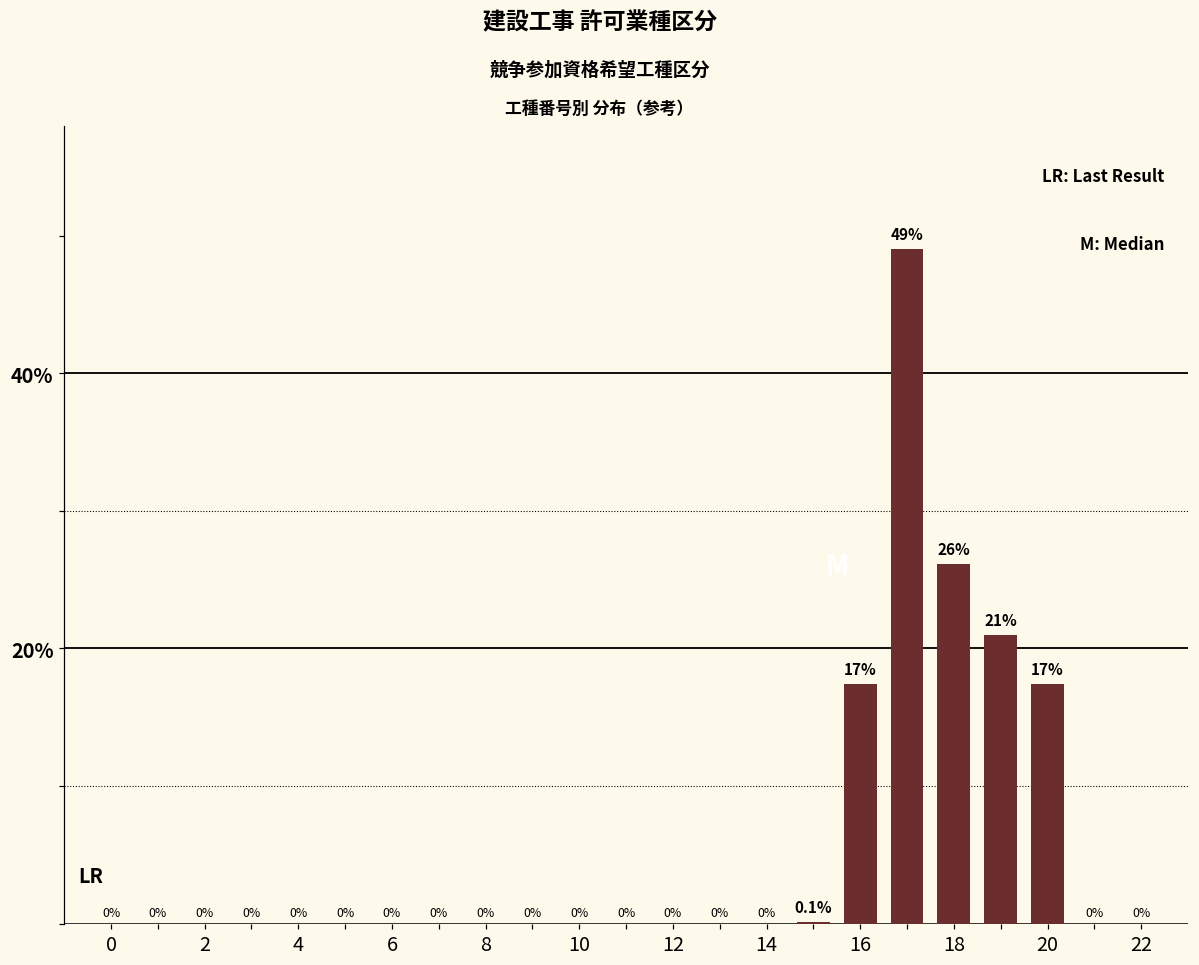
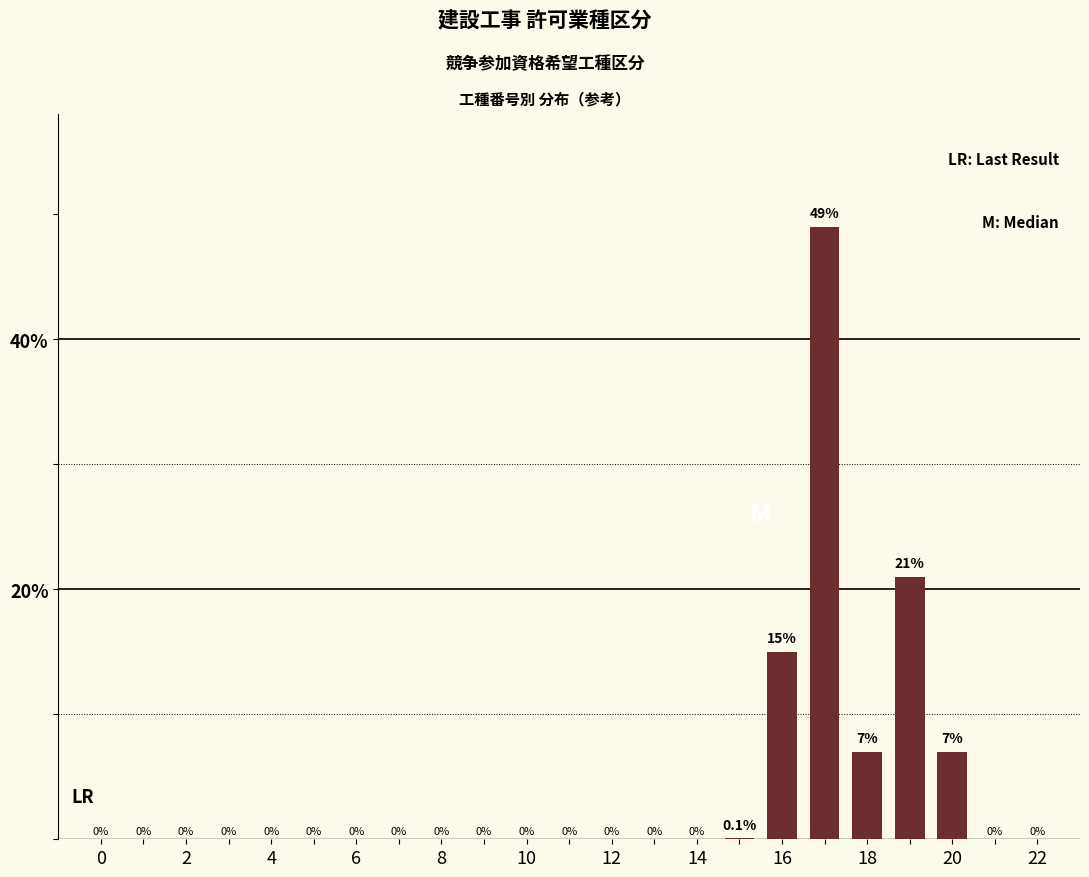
16: 17% -> 15%
18: 26% -> 7%
20: 17% -> 7%
